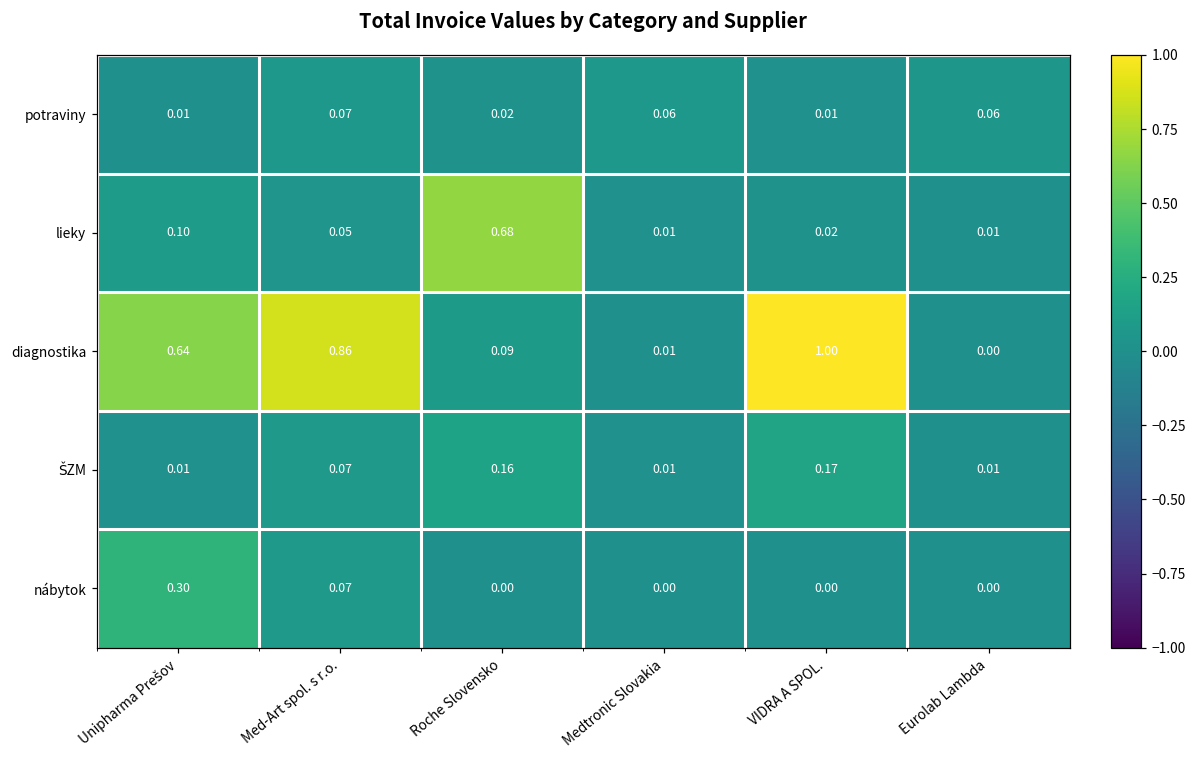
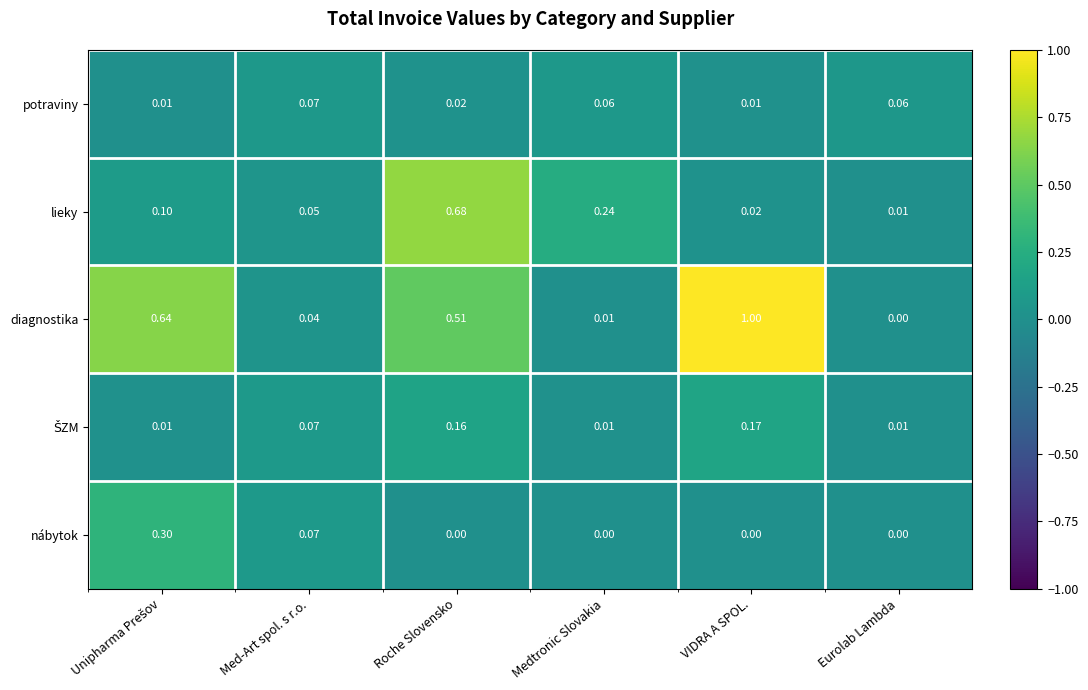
lieky, Medtronic Slovakia: 0.01 -> 0.24
diagnostika, Med-Art spol. s r.o.: 0.86 -> 0.04
diagnostika, Roche Slovensko: 0.09 -> 0.51
